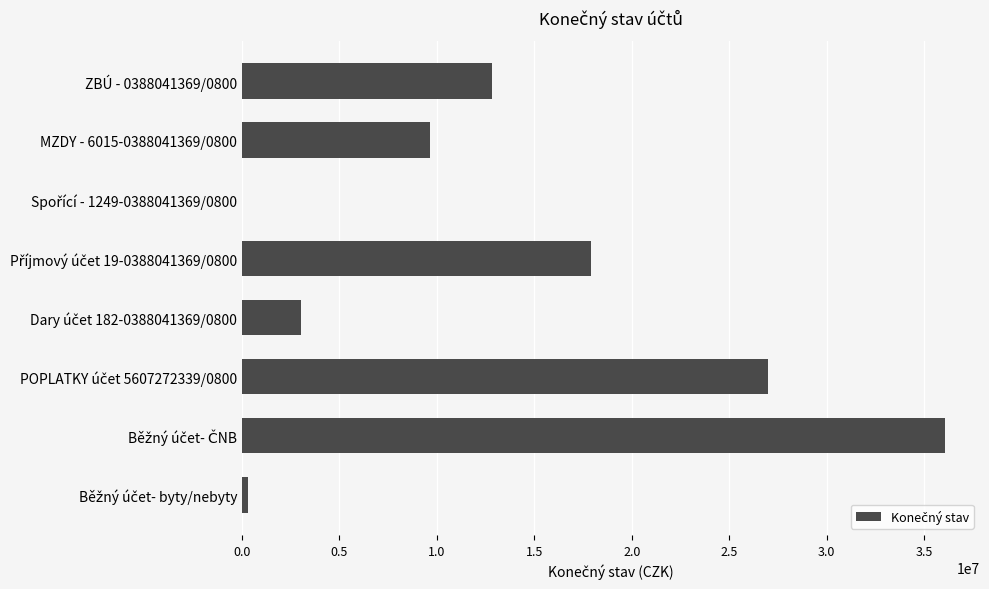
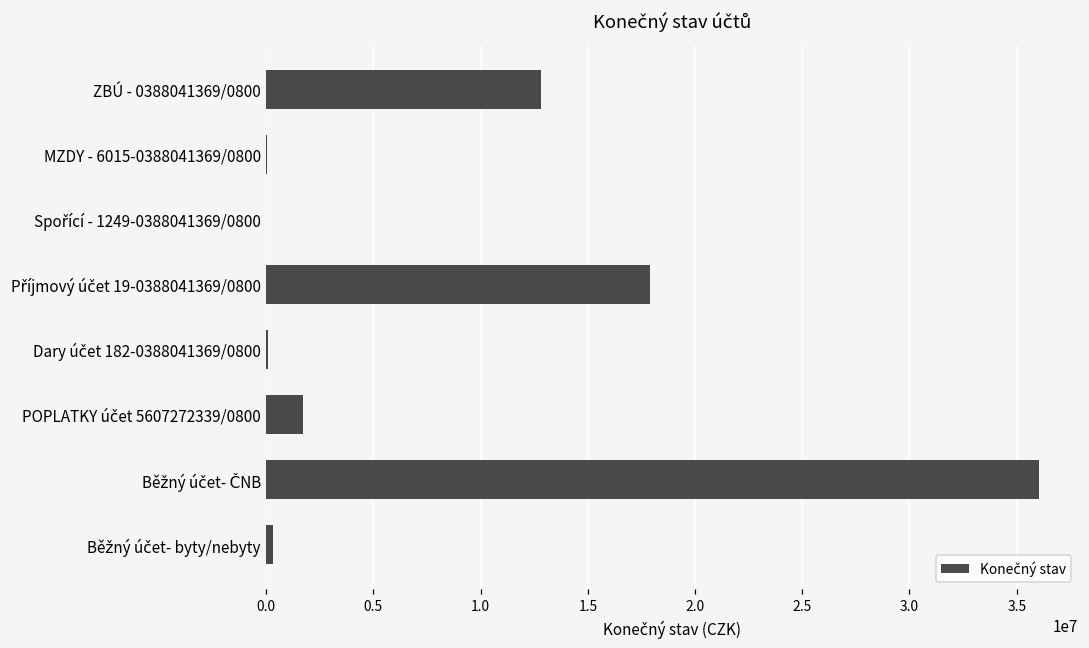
MZDY - 6015-0388041369/0800: 9700000 -> 0
Dary účet 182-0388041369/0800: 3000000 -> 100000
POPLATKY účet 5607272339/0800: 27000000 -> 1700000
